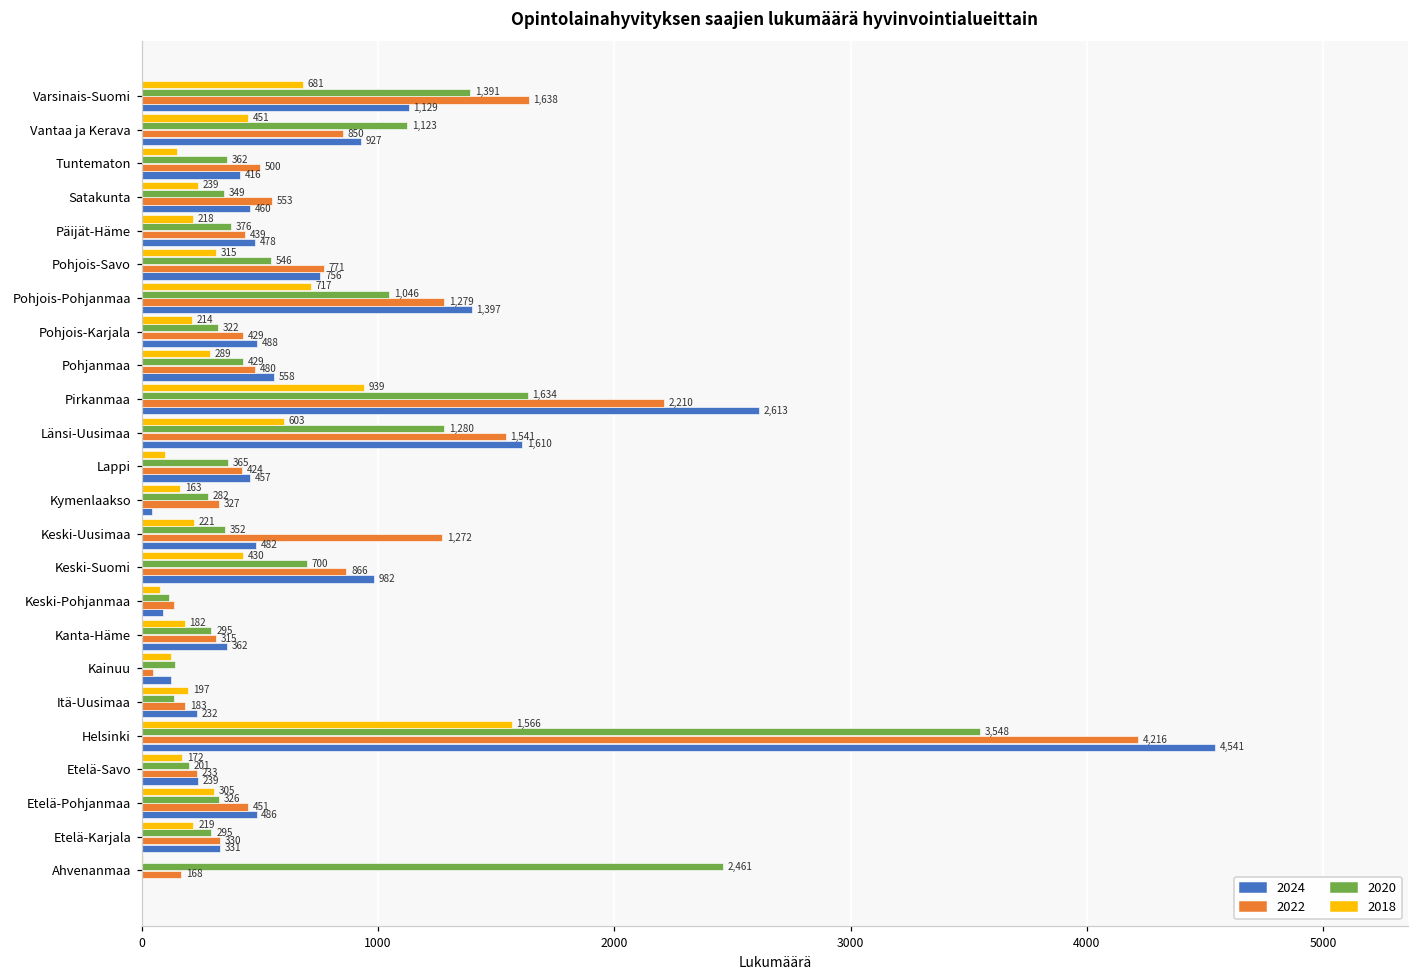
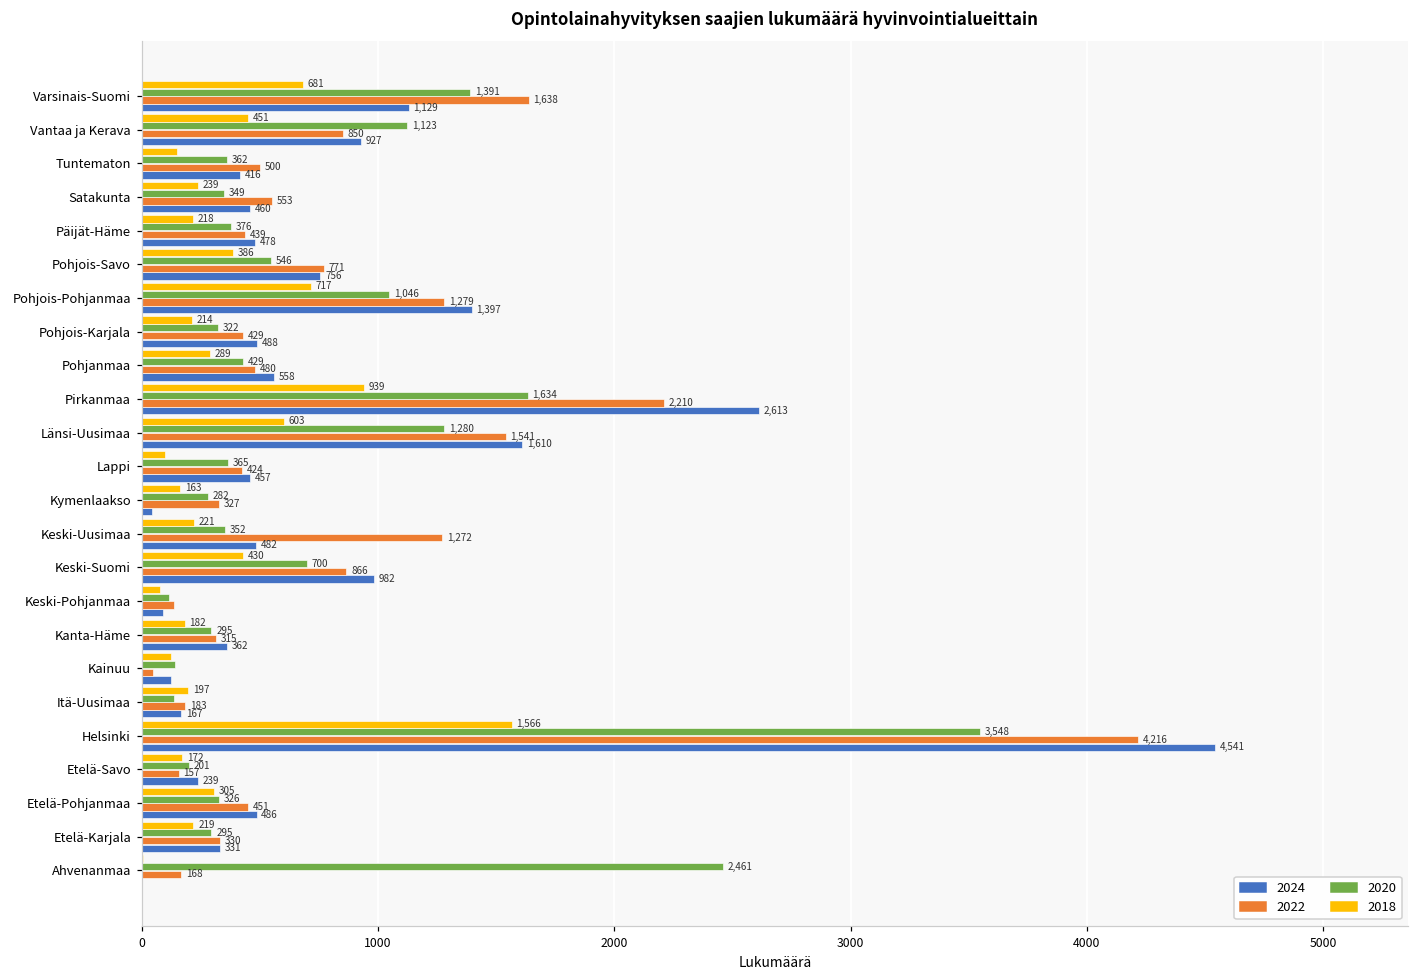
2018, Pohjois-Savo: 315 -> 386
2024, Itä-Uusimaa: 232 -> 167
2022, Etelä-Savo: 233 -> 157
